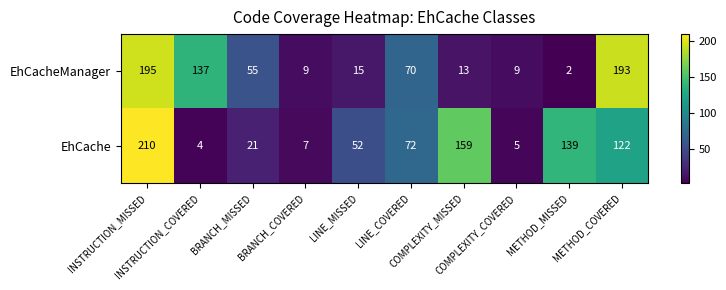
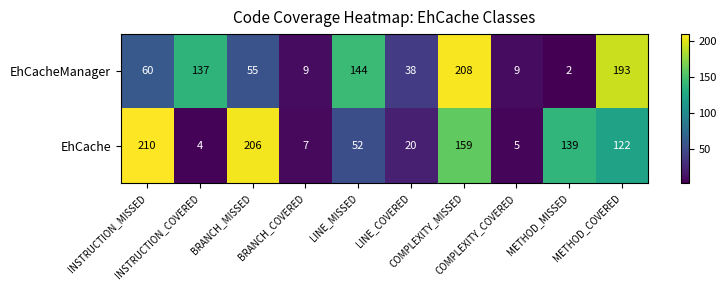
EhCacheManager, INSTRUCTION_MISSED: 195 -> 60
EhCacheManager, LINE_MISSED: 15 -> 144
EhCacheManager, LINE_COVERED: 70 -> 38
EhCacheManager, COMPLEXITY_MISSED: 13 -> 208
EhCache, BRANCH_MISSED: 21 -> 206
EhCache, LINE_COVERED: 72 -> 20
